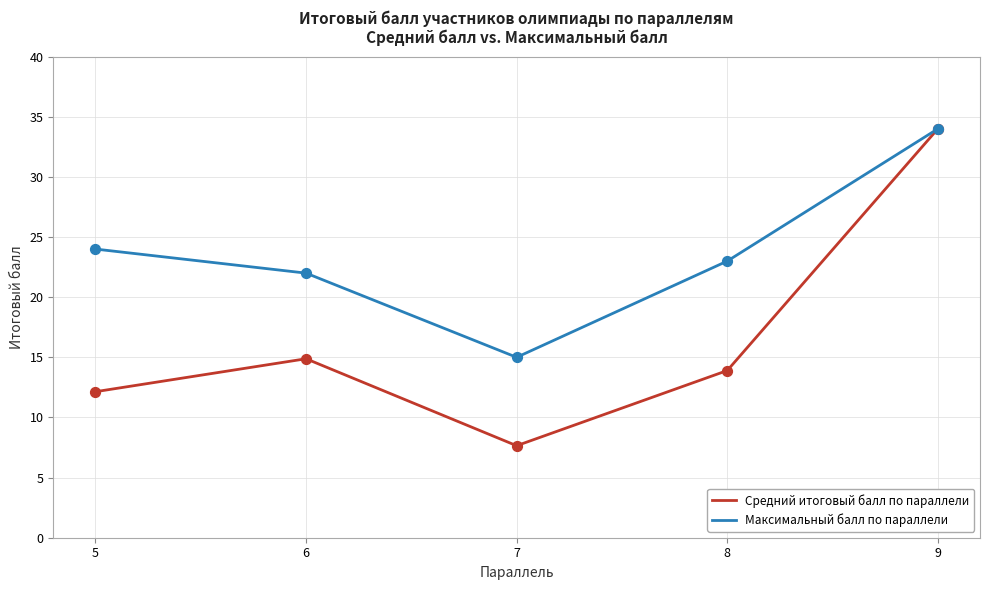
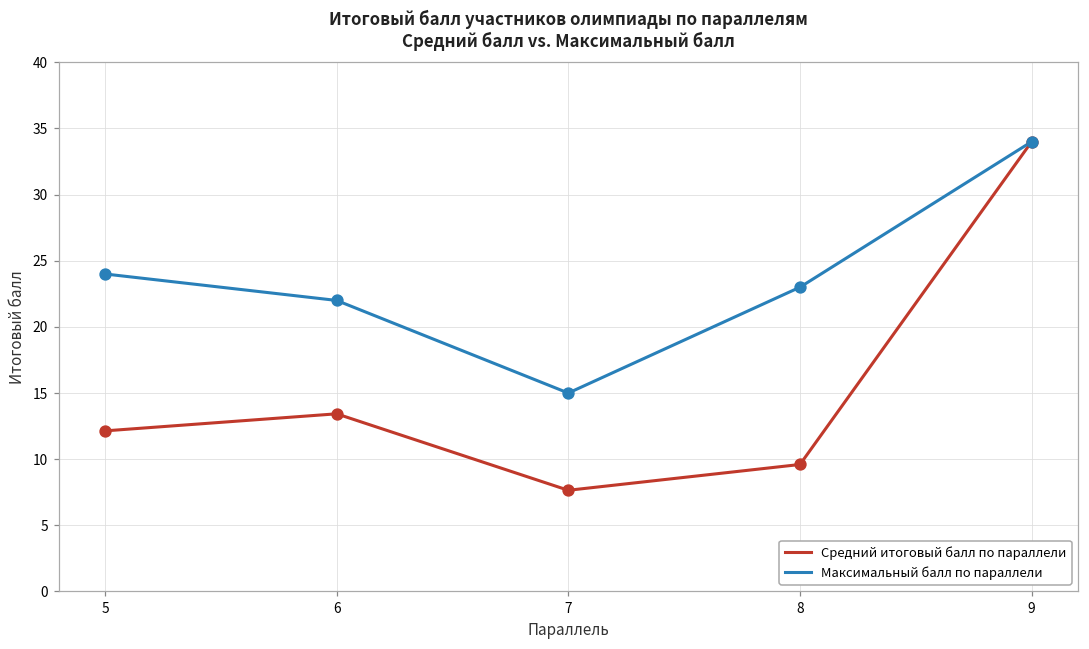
Средний итоговый балл по параллели, 6: 14.9 -> 13.4
Средний итоговый балл по параллели, 8: 13.9 -> 9.6
